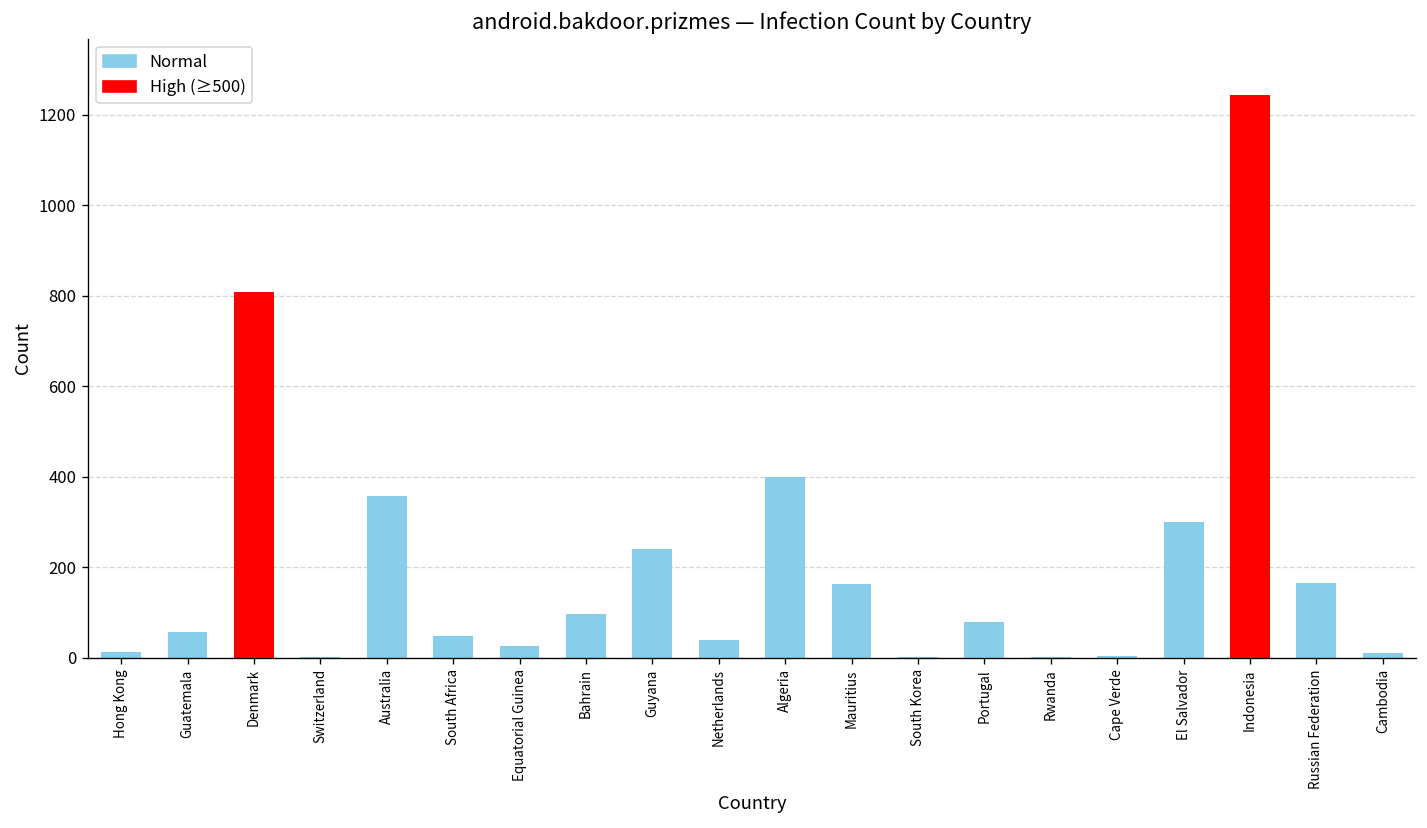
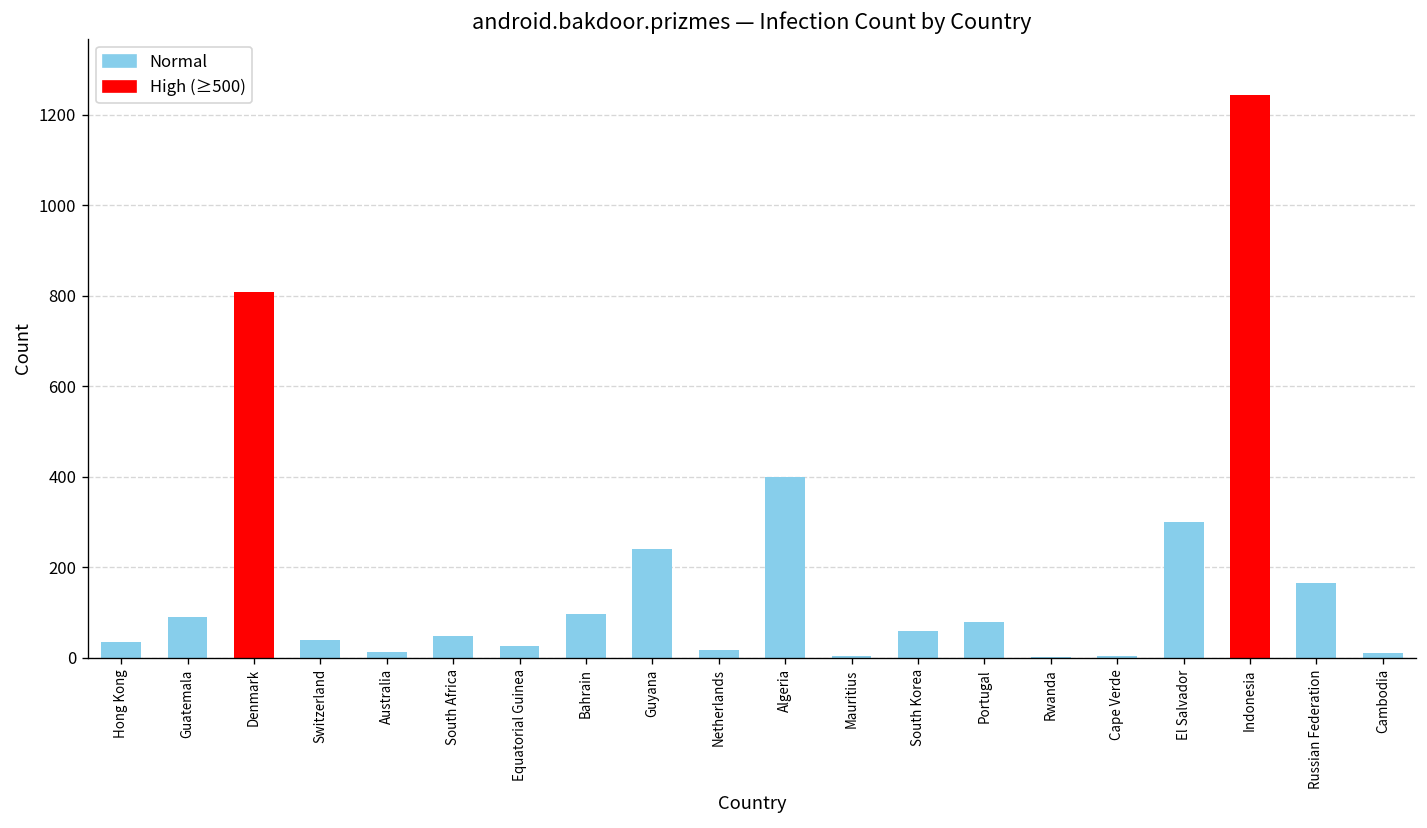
Hong Kong: 10 -> 30
Guatemala: 60 -> 90
Switzerland: 0 -> 40
Australia: 360 -> 10
Netherlands: 40 -> 20
Mauritius: 160 -> 0
South Korea: 0 -> 60
